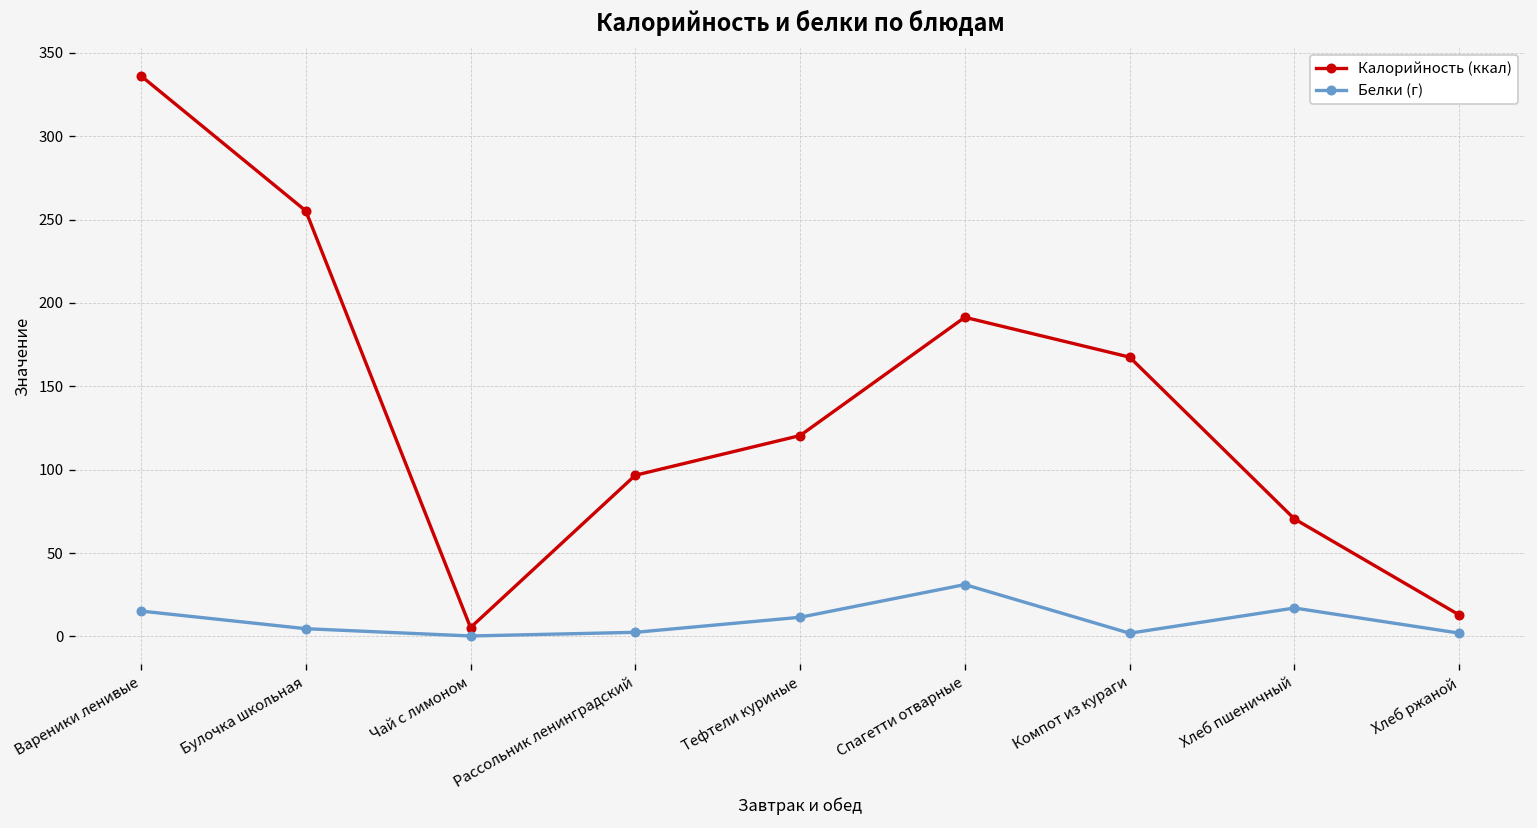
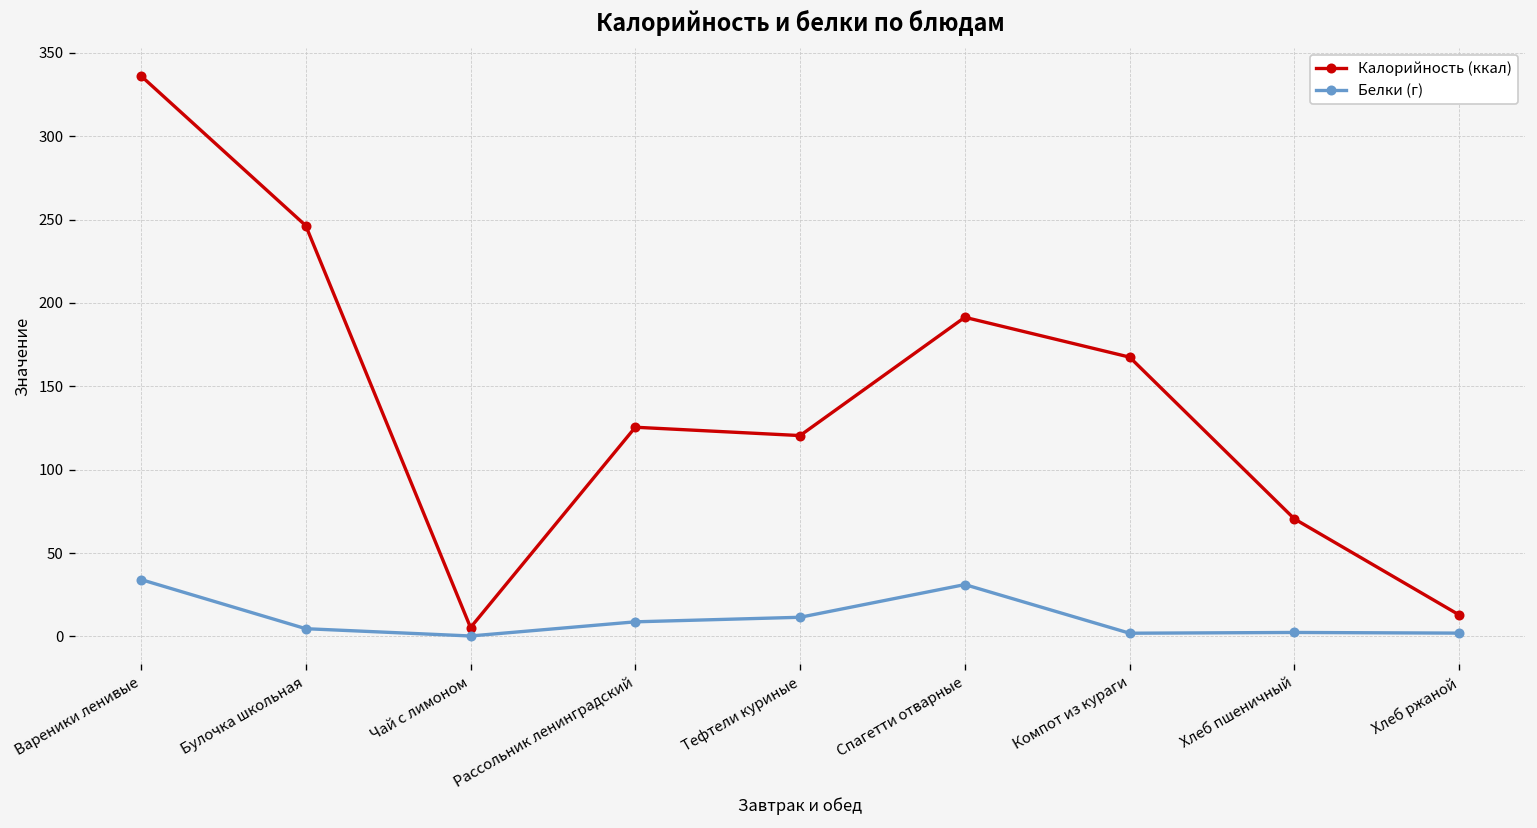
Белки (г), Вареники ленивые: 15 -> 34
Калорийность (ккал), Булочка школьная: 255 -> 246
Калорийность (ккал), Рассольник ленинградский: 97 -> 125
Белки (г), Рассольник ленинградский: 2 -> 9
Белки (г), Хлеб пшеничный: 17 -> 2
